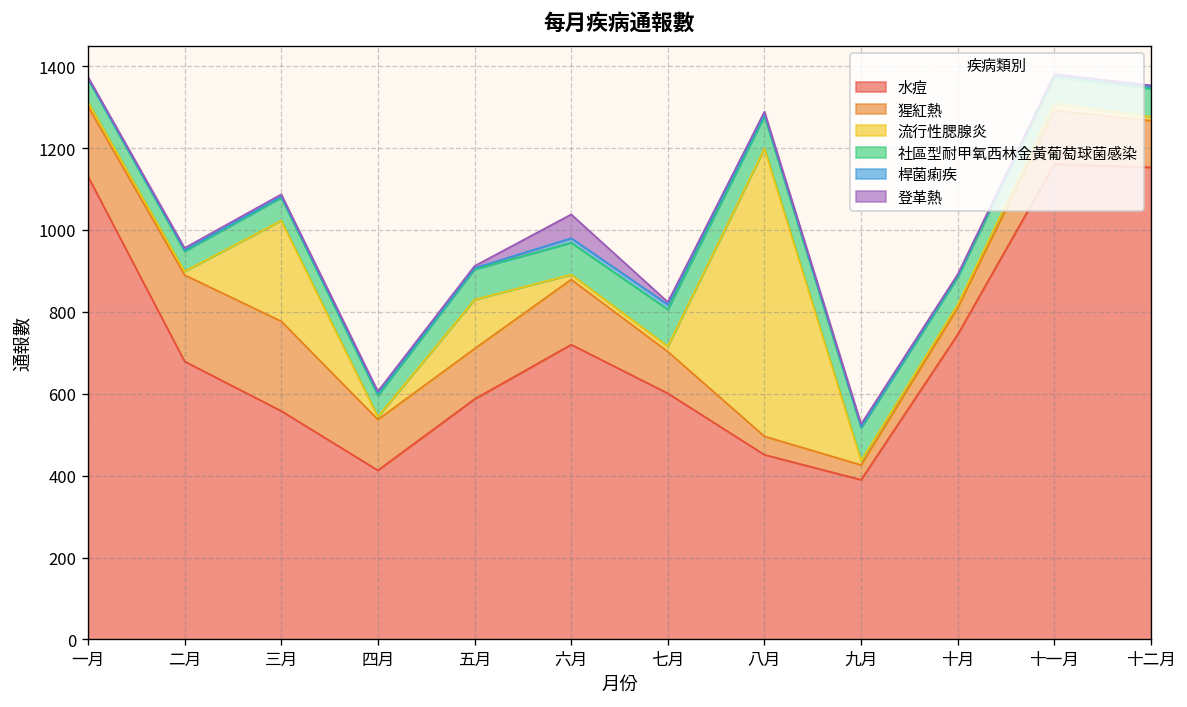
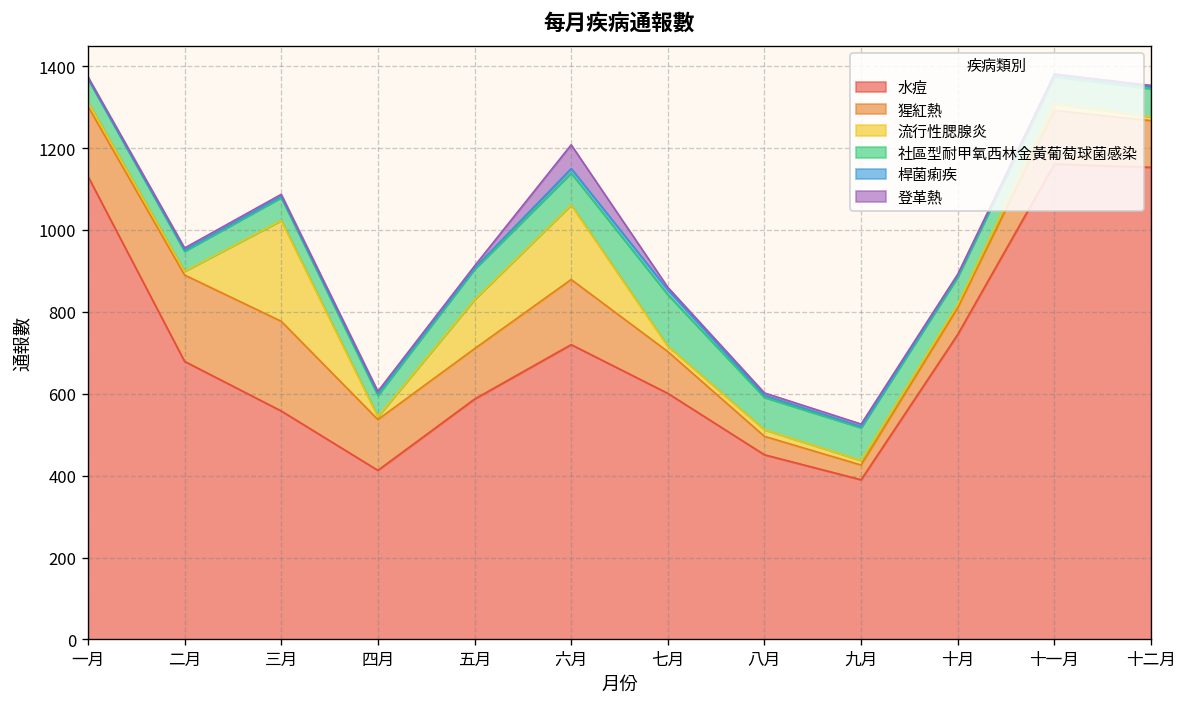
流行性腮腺炎, 六月: 10 -> 180
社區型耐甲氧西林金黃葡萄球菌感染, 七月: 90 -> 130
流行性腮腺炎, 八月: 700 -> 20
